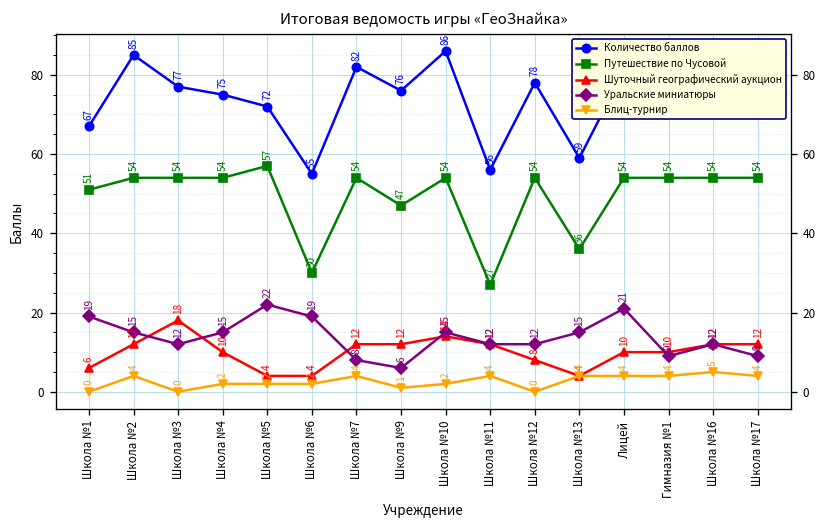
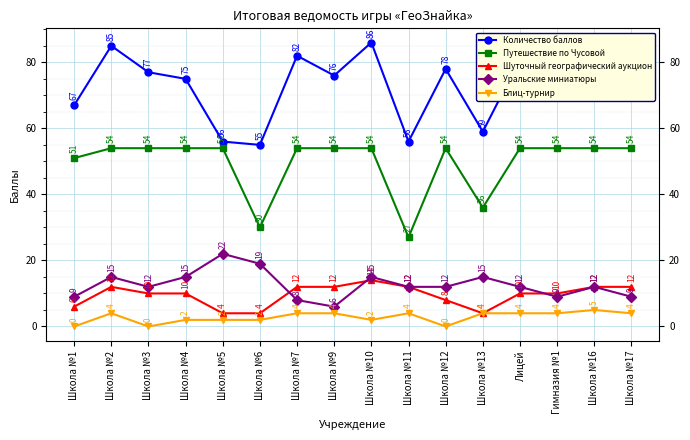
Уральские миниатюры, Школа №1: 19 -> 9
Шуточный географический аукцион, Школа №3: 18 -> 10
Количество баллов, Школа №5: 72 -> 56
Путешествие по Чусовой, Школа №5: 57 -> 54
Путешествие по Чусовой, Школа №9: 47 -> 54
Блиц-турнир, Школа №9: 1 -> 4
Уральские миниатюры, Лицей: 21 -> 12
